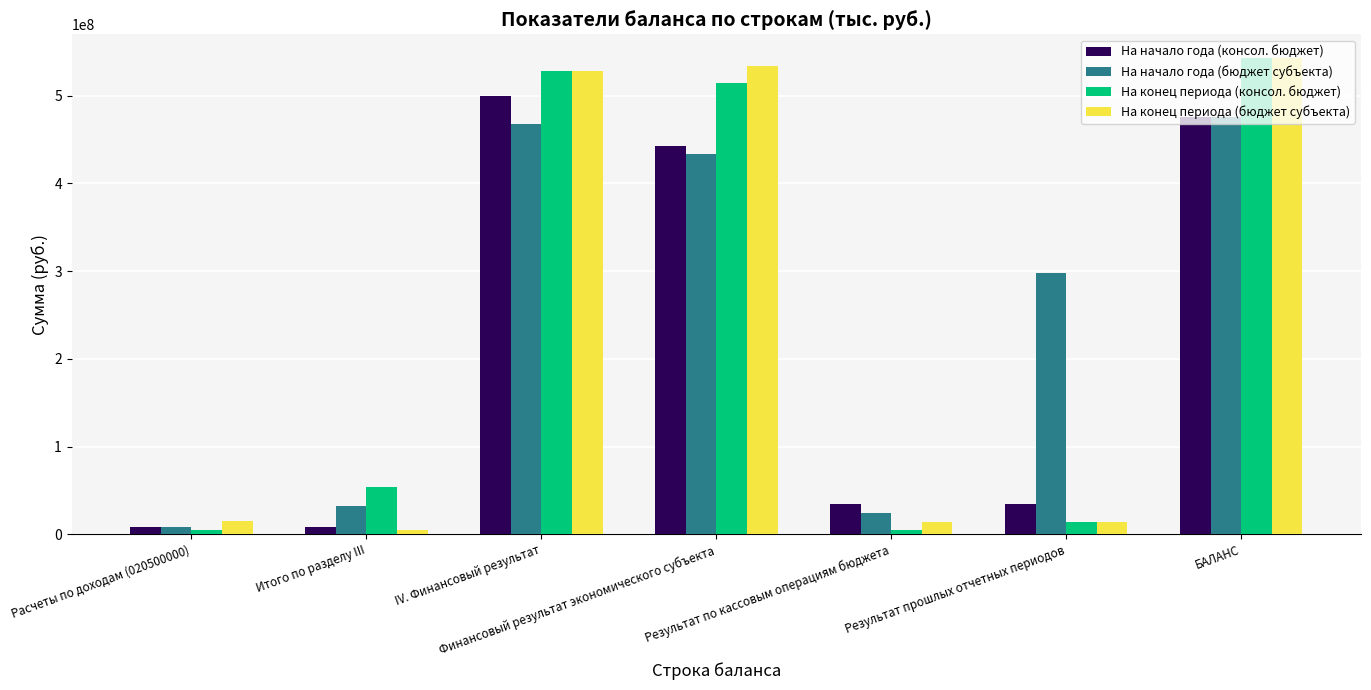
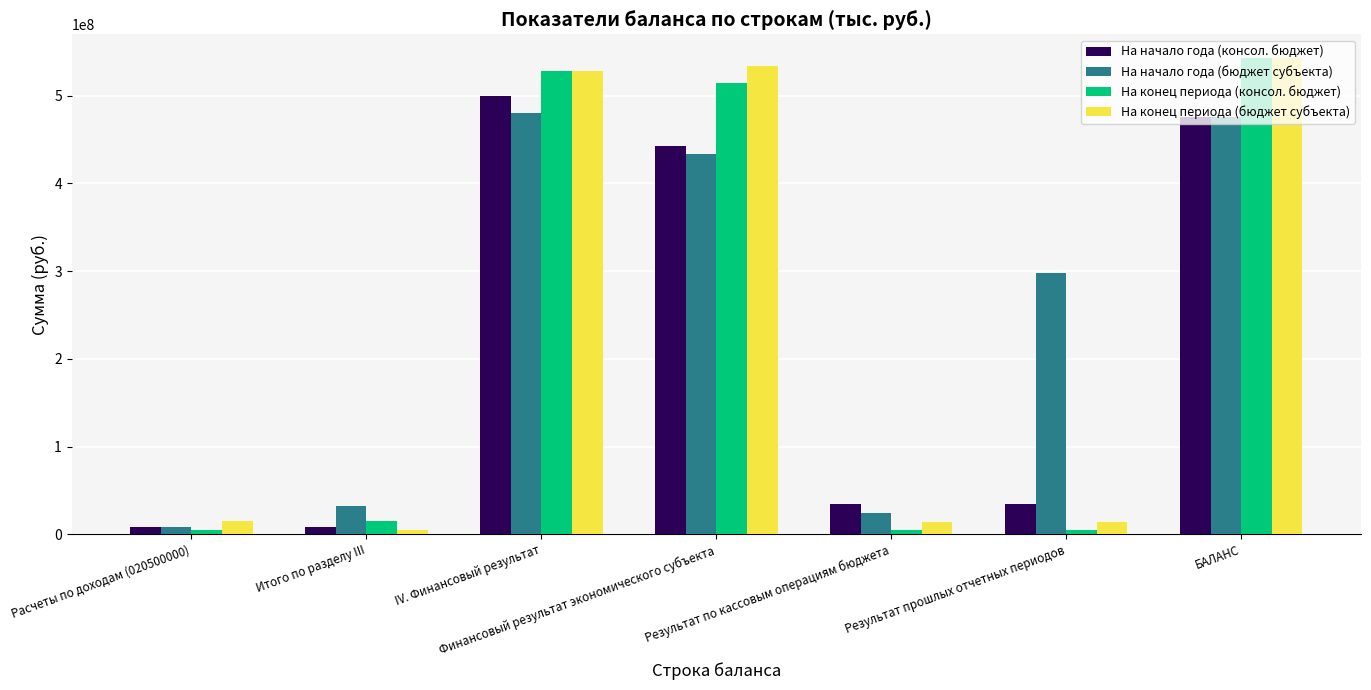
На конец периода (консол. бюджет), Итого по разделу III: 50000000 -> 10000000
На начало года (бюджет субъекта), IV. Финансовый результат: 470000000 -> 480000000
На конец периода (консол. бюджет), Результат прошлых отчетных периодов: 10000000 -> 0
